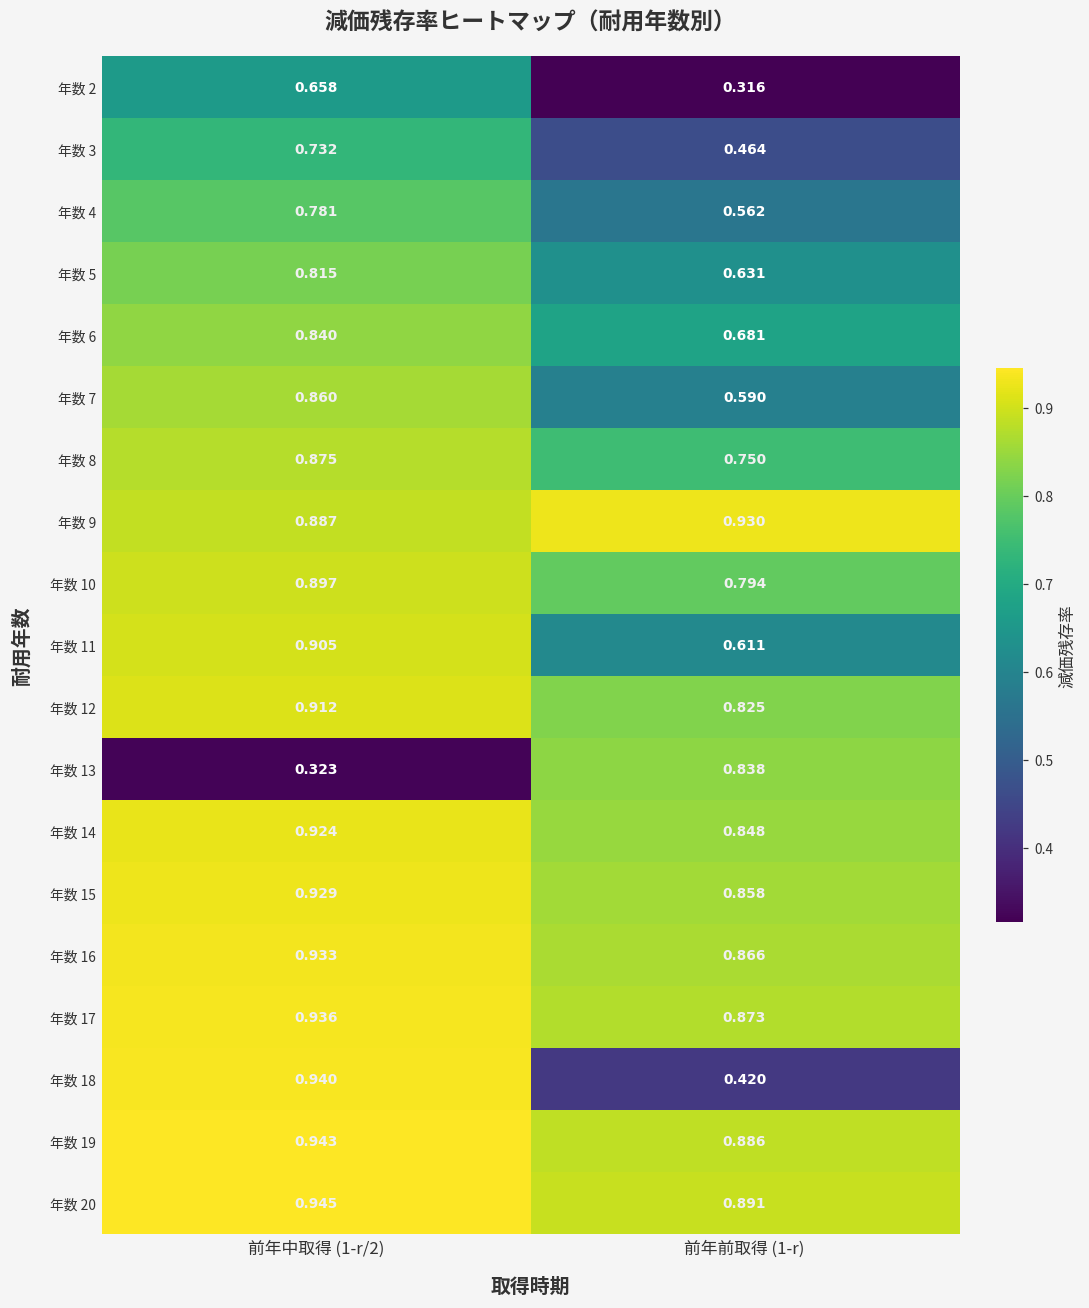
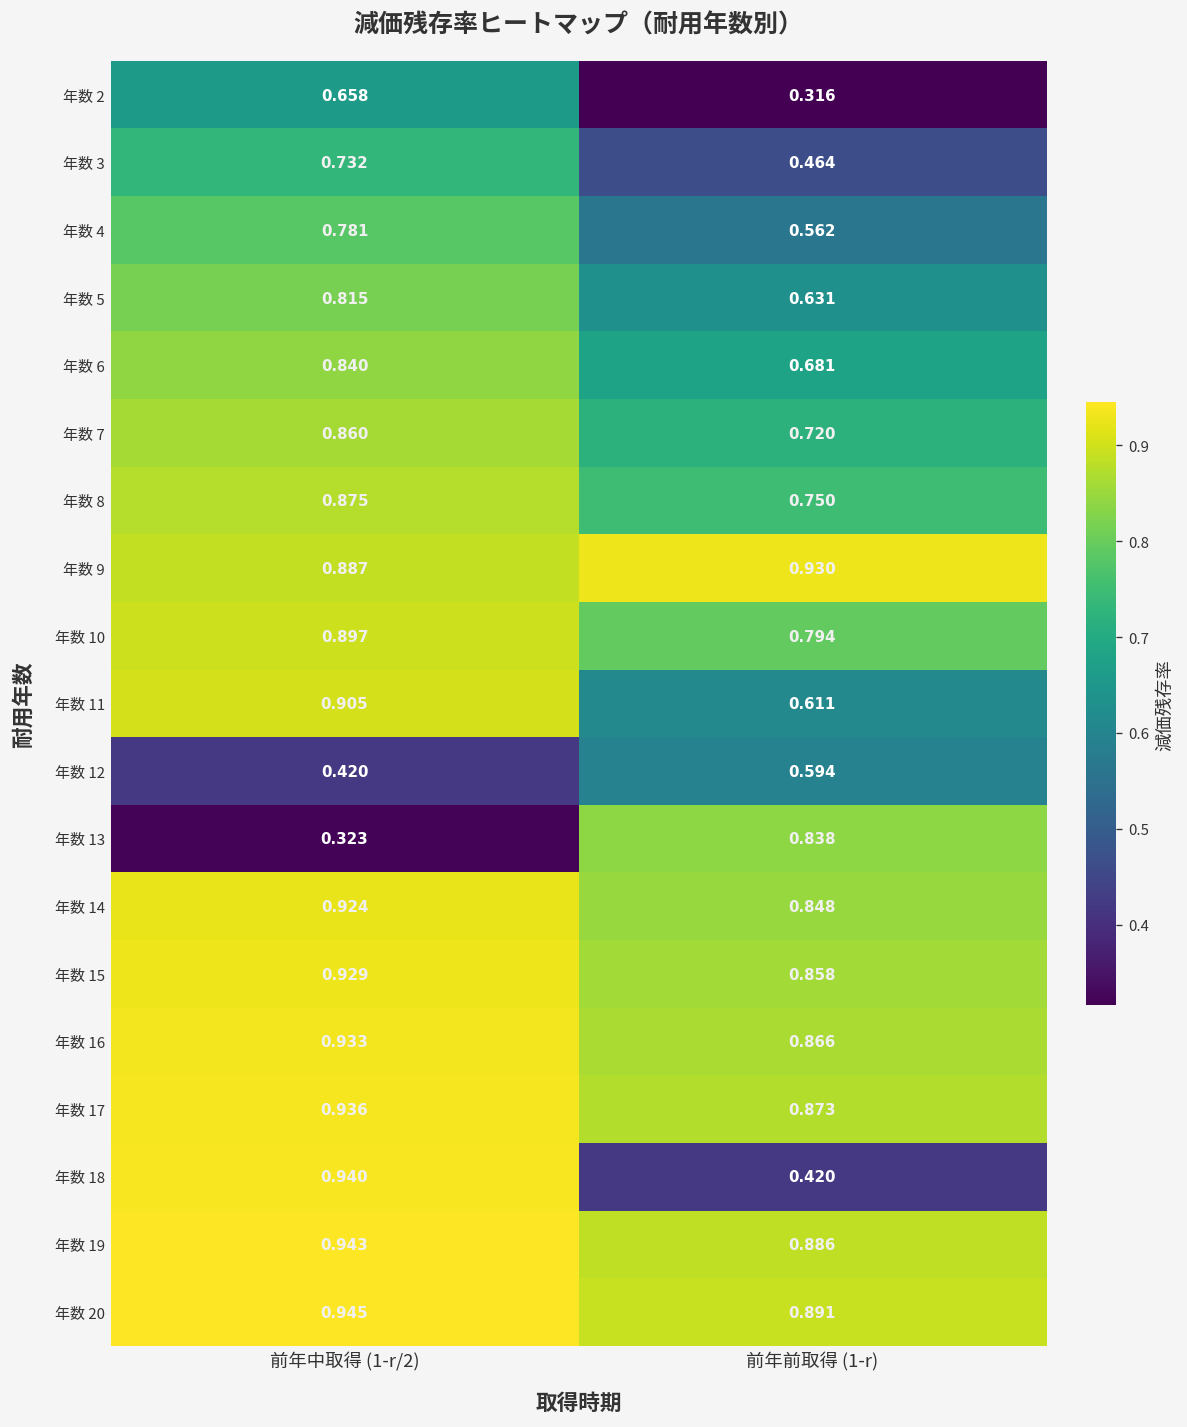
年数 7, 前年前取得 (1-r): 0.590 -> 0.720
年数 12, 前年中取得 (1-r/2): 0.912 -> 0.420
年数 12, 前年前取得 (1-r): 0.825 -> 0.594
